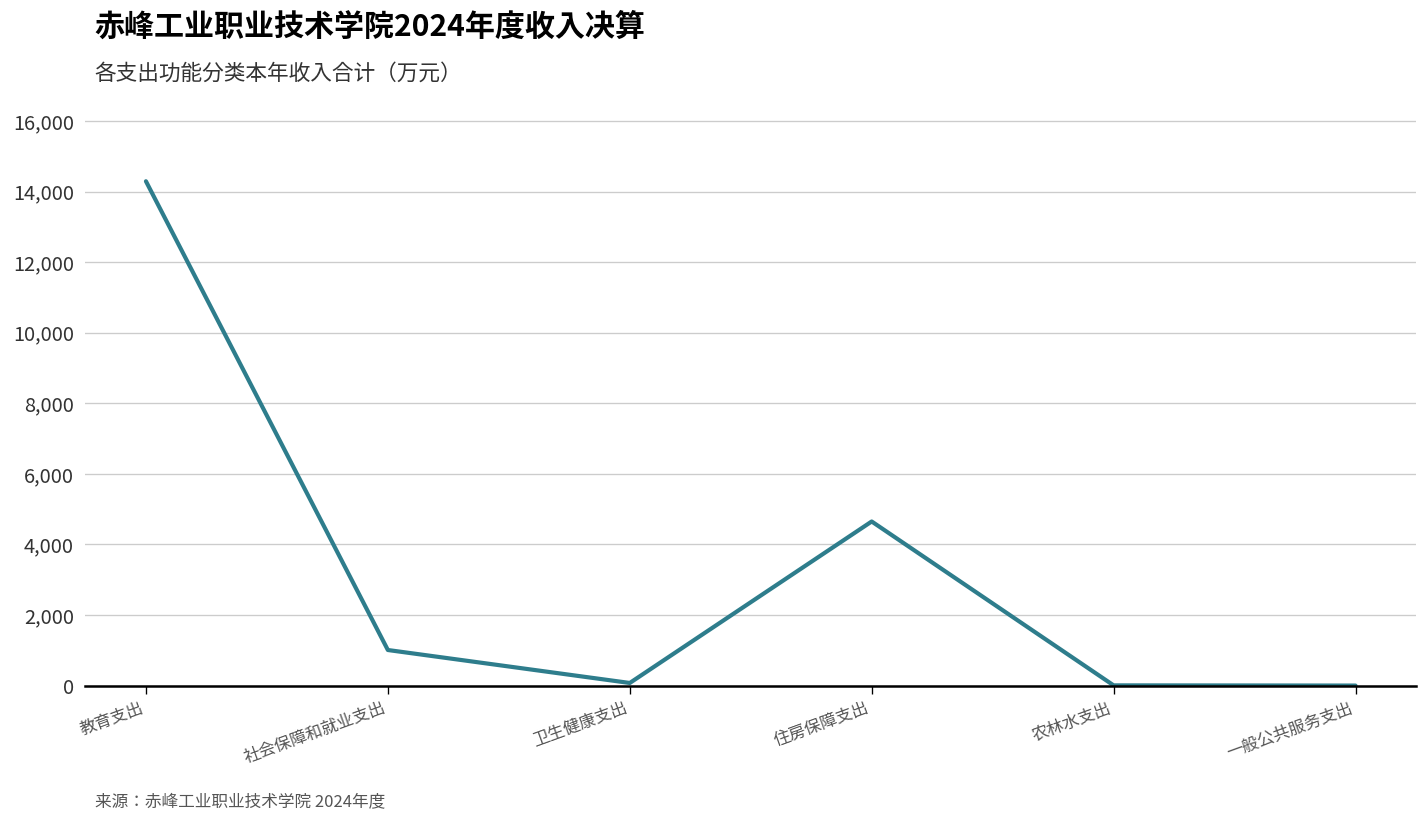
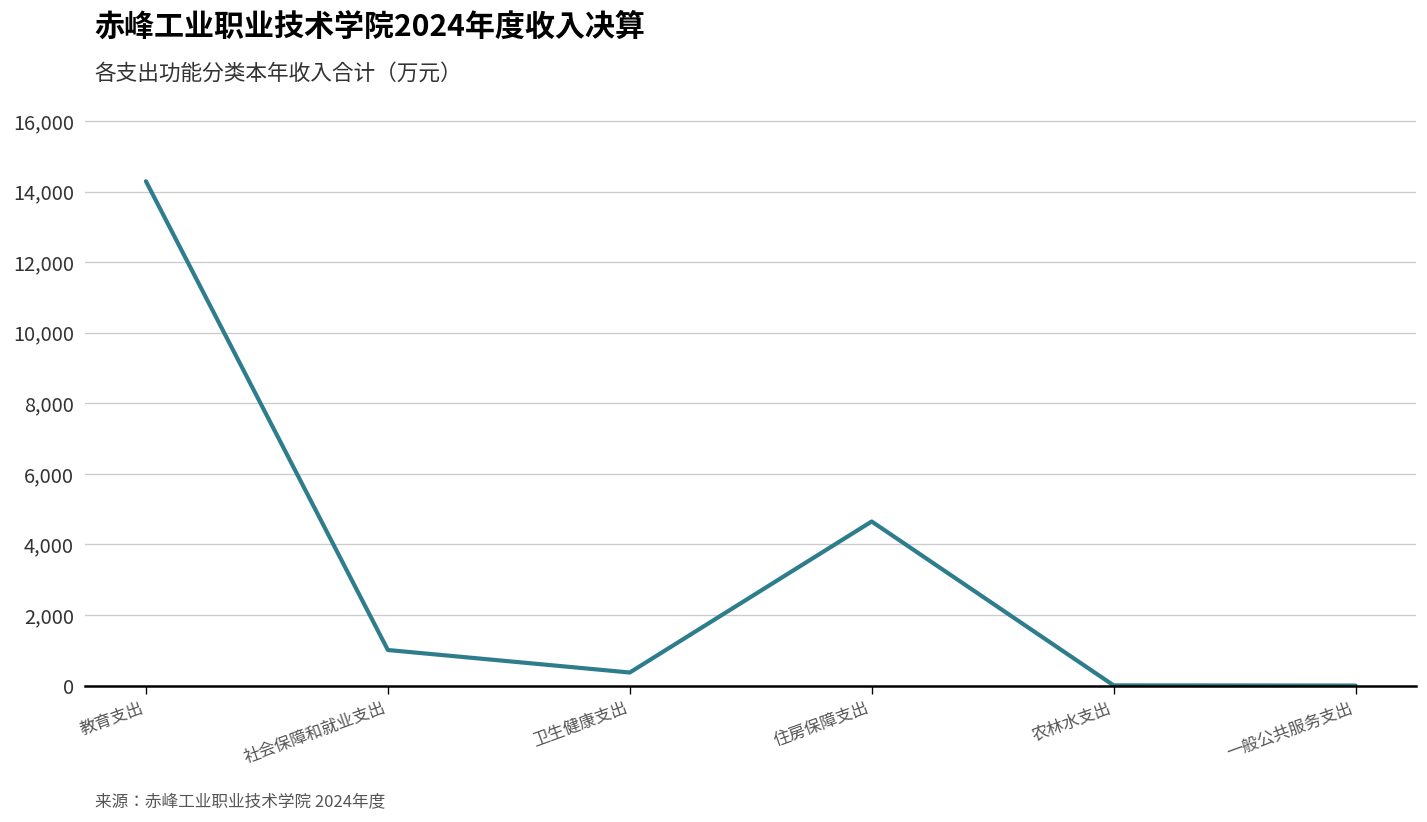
卫生健康支出: 100 -> 400
